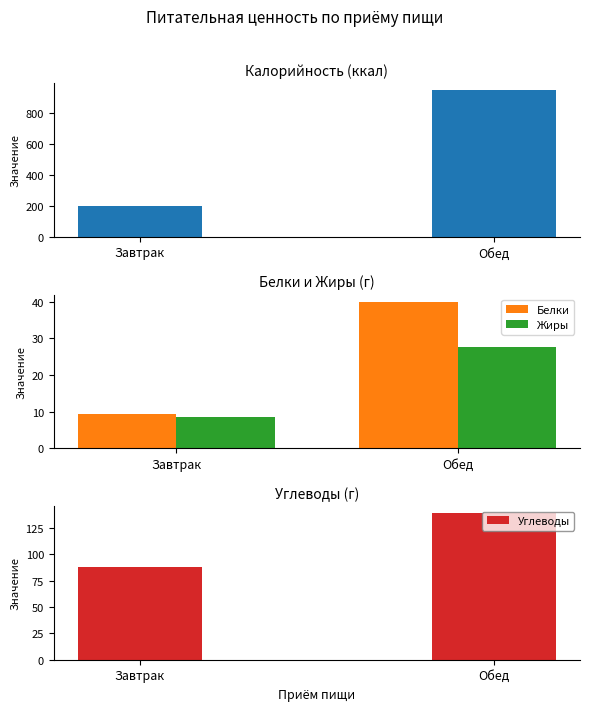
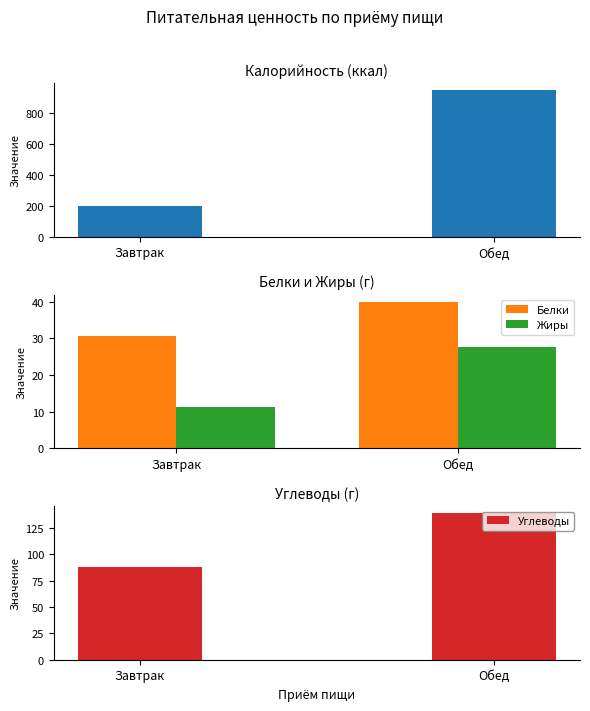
Белки и Жиры (г), Белки, Завтрак: 9 -> 31
Белки и Жиры (г), Жиры, Завтрак: 8 -> 11
